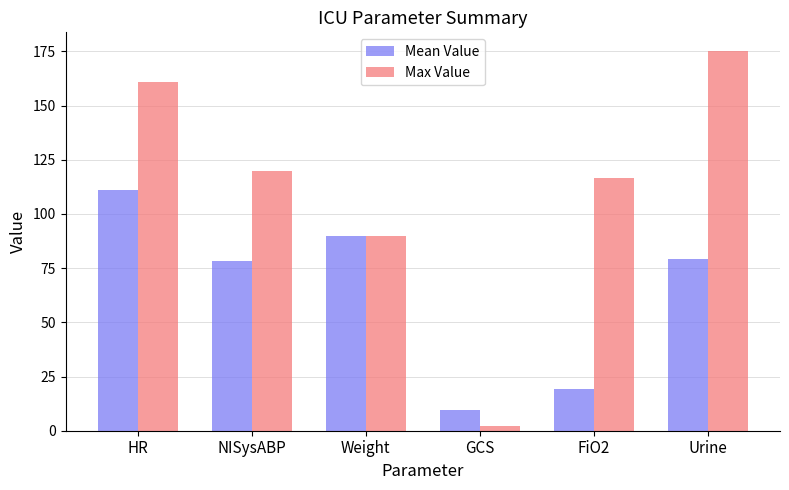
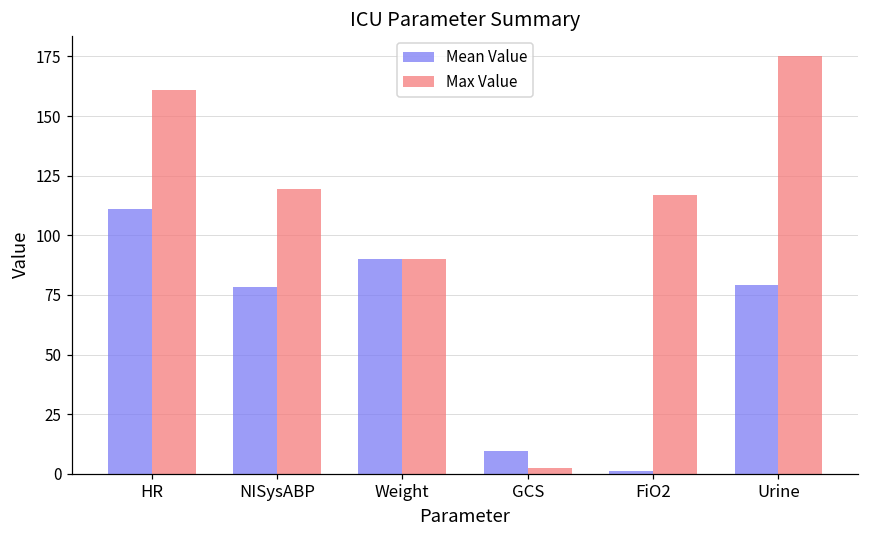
Mean Value, FiO2: 19 -> 1
